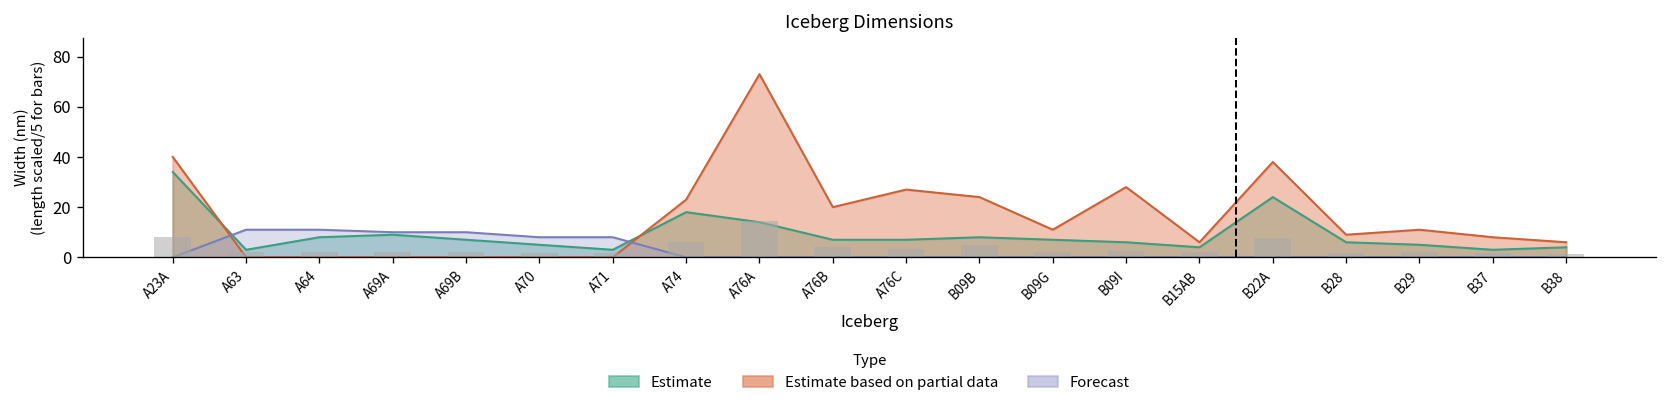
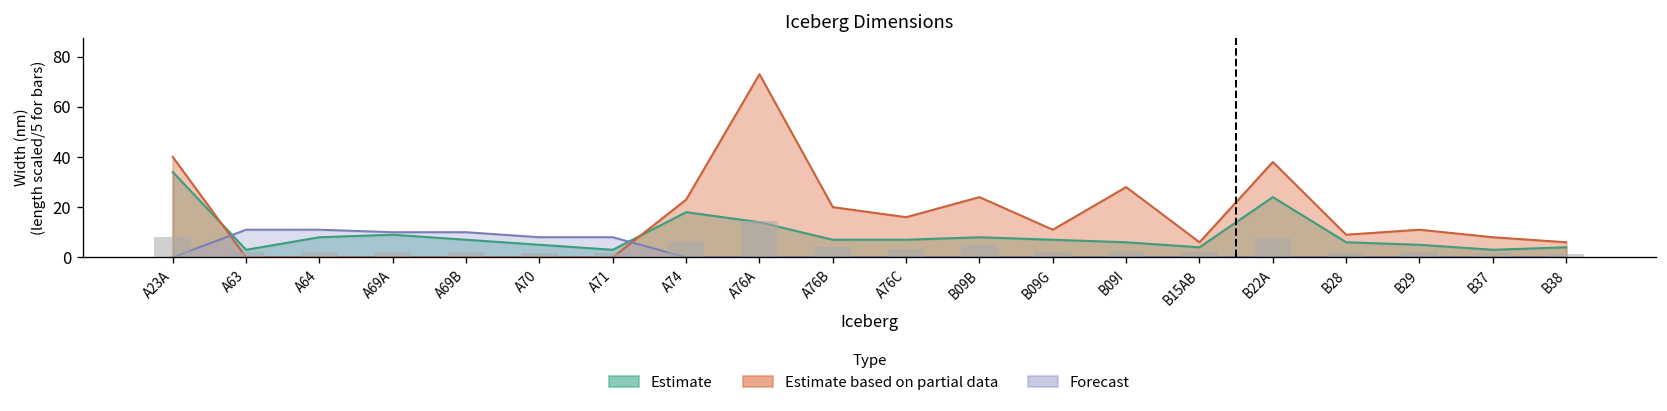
Estimate based on partial data, A76C: 27 -> 16
